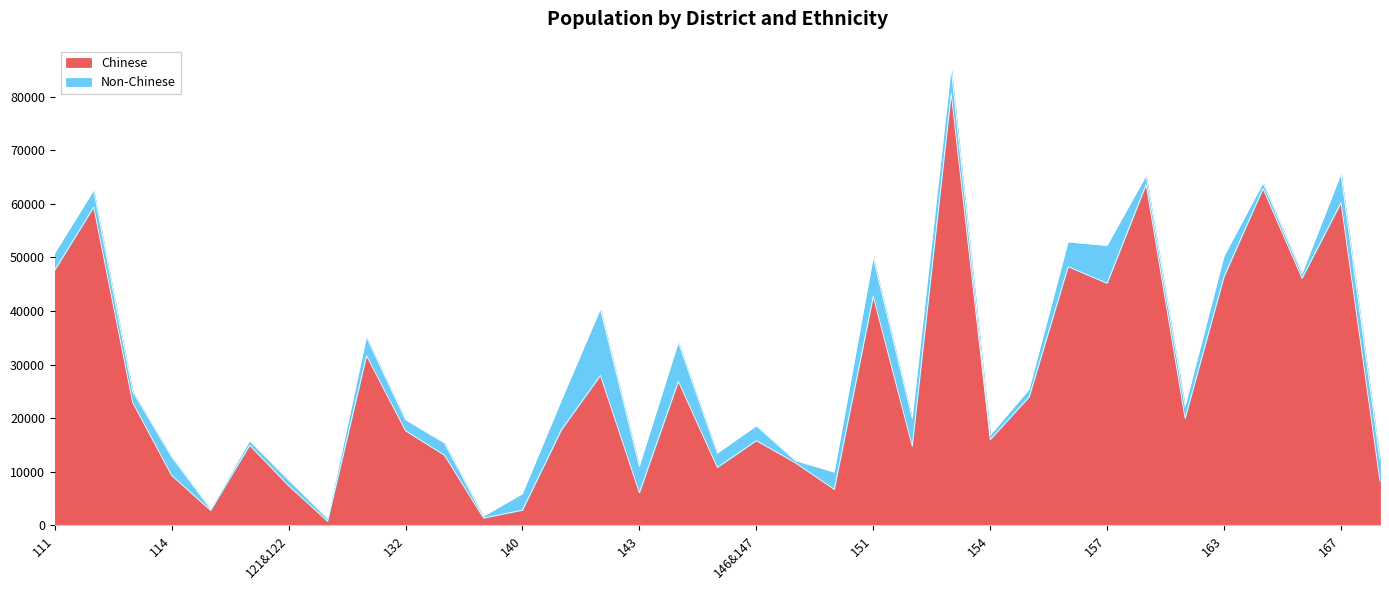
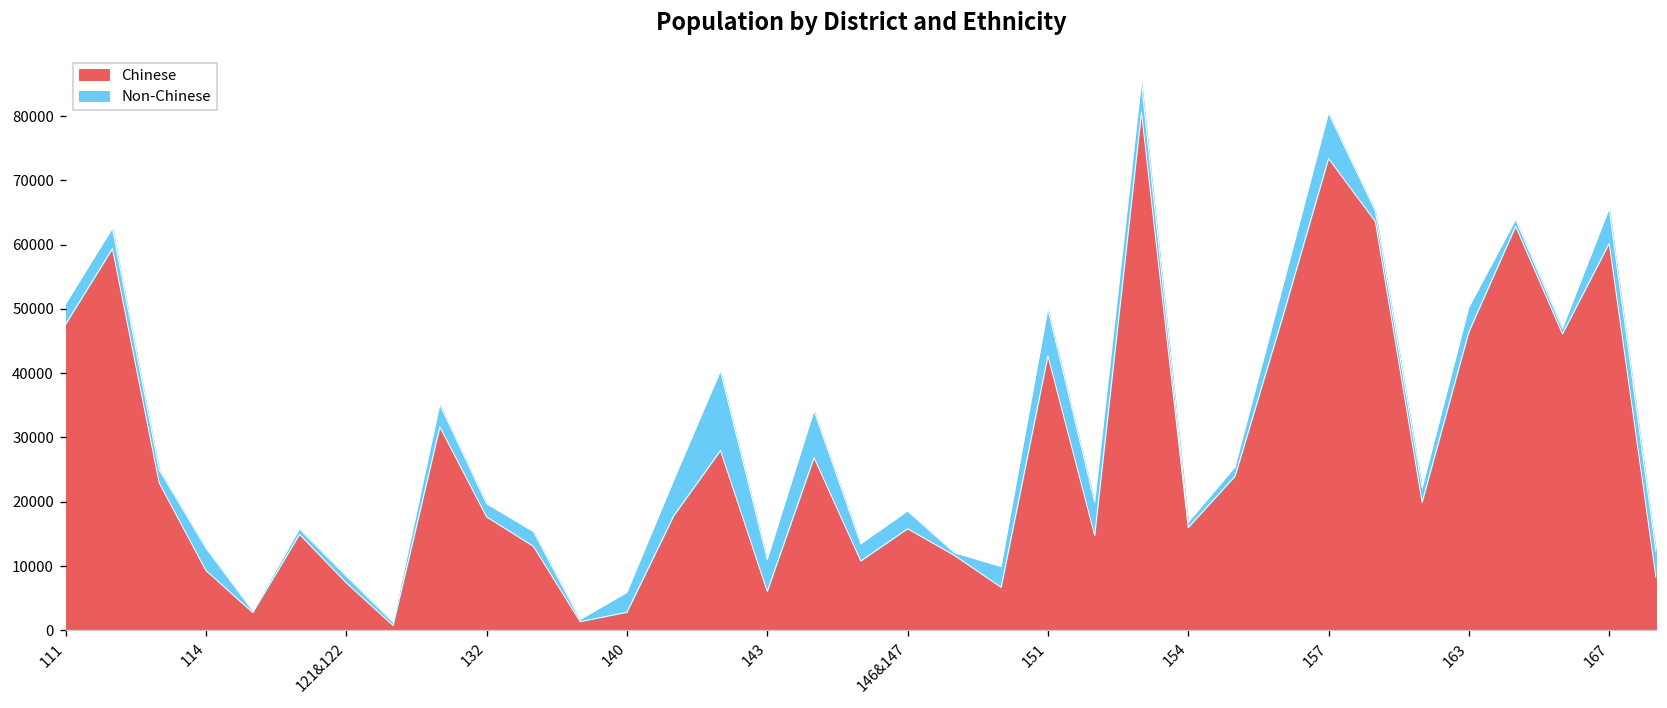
Chinese, 157: 45000 -> 73000
